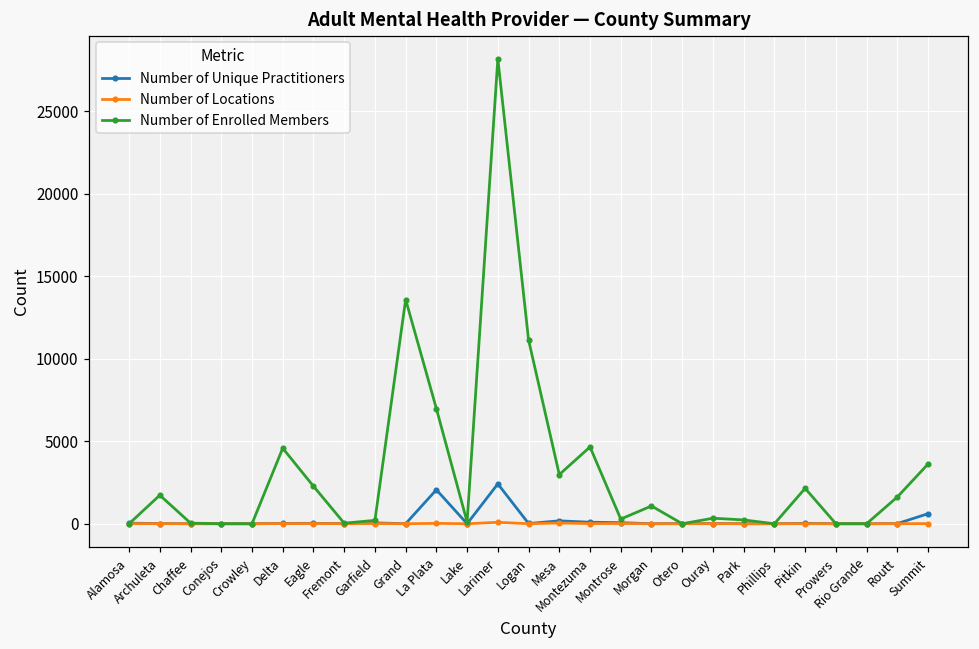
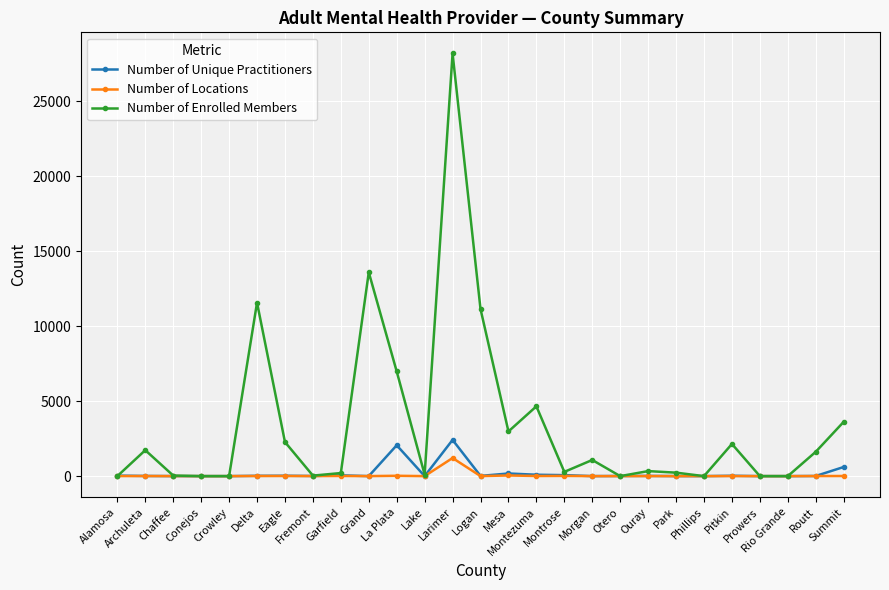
Number of Enrolled Members, Delta: 4600 -> 11600
Number of Locations, Larimer: 100 -> 1200
